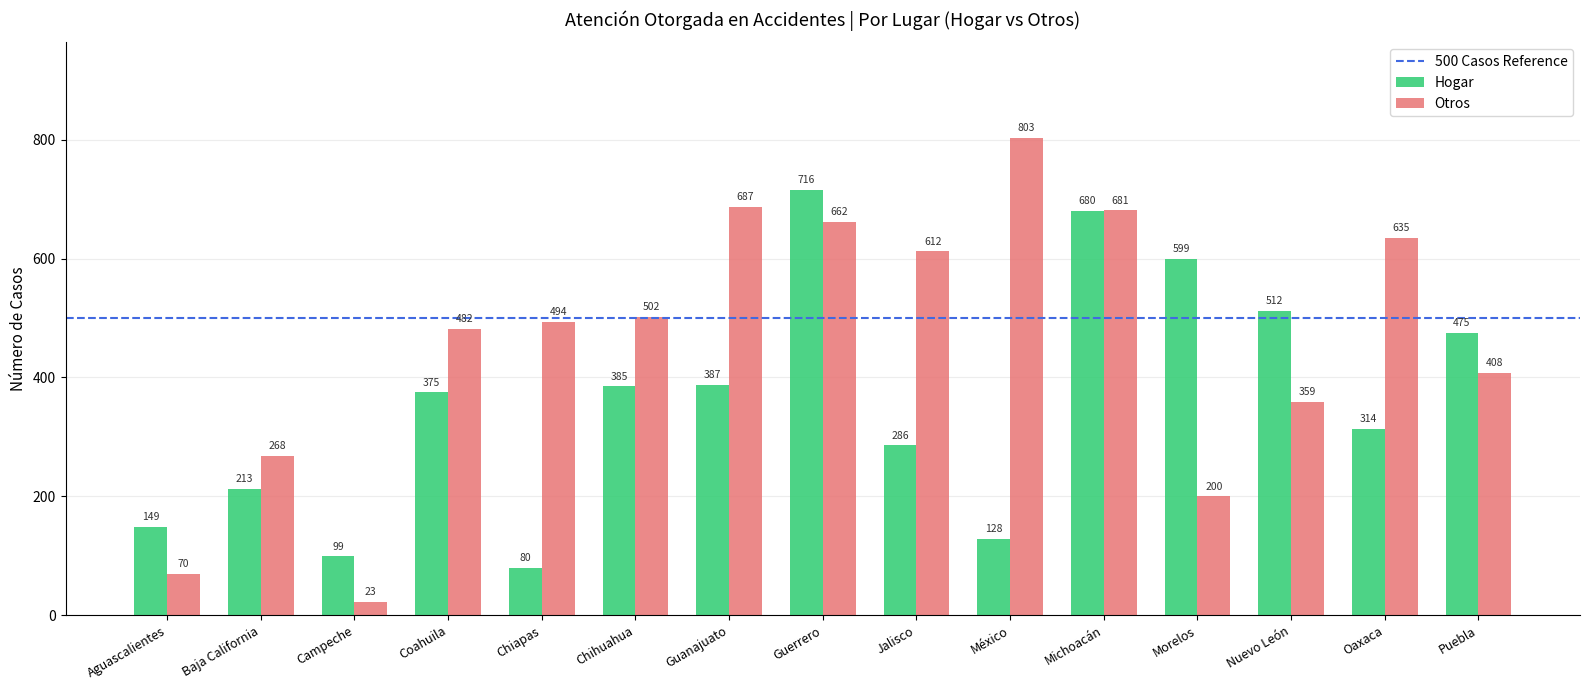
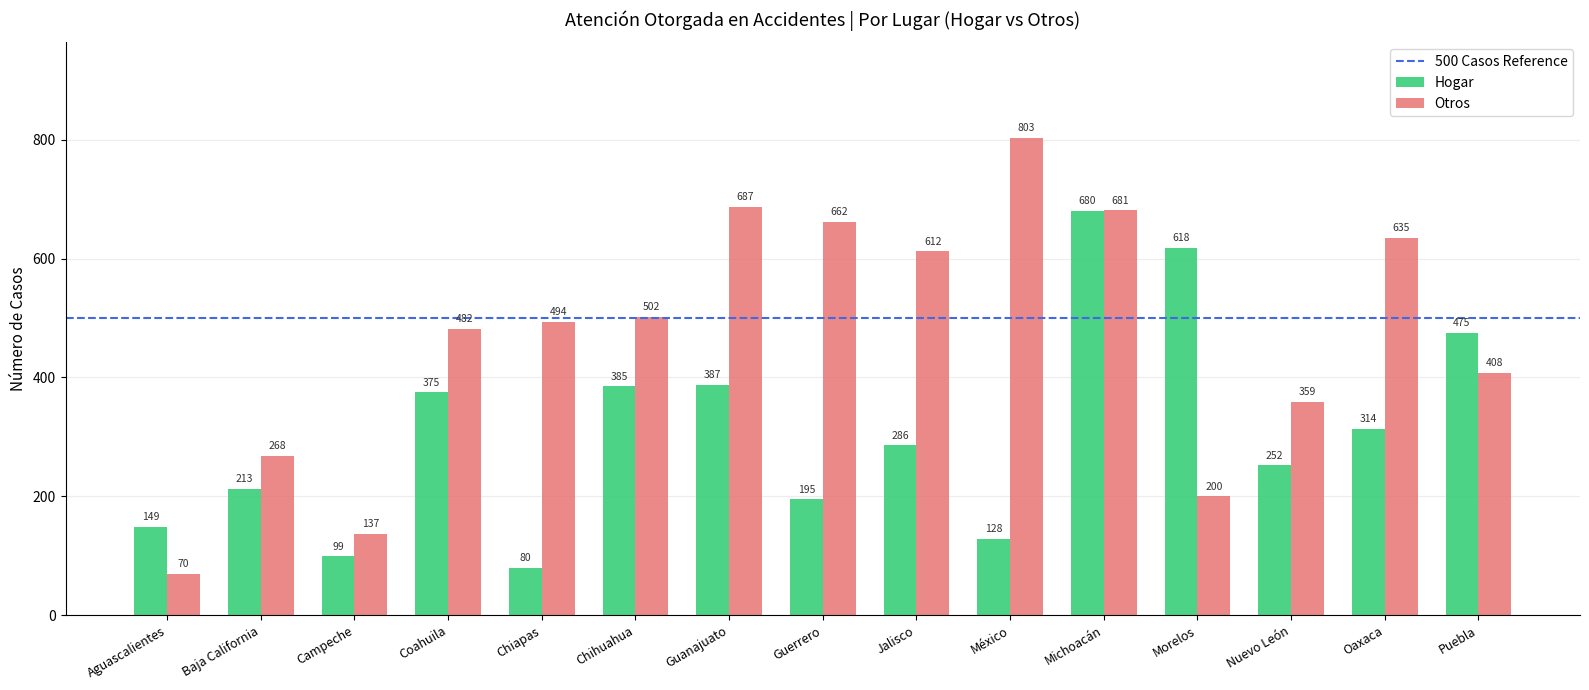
Otros, Campeche: 23 -> 137
Hogar, Guerrero: 716 -> 195
Hogar, Morelos: 599 -> 618
Hogar, Nuevo León: 512 -> 252
